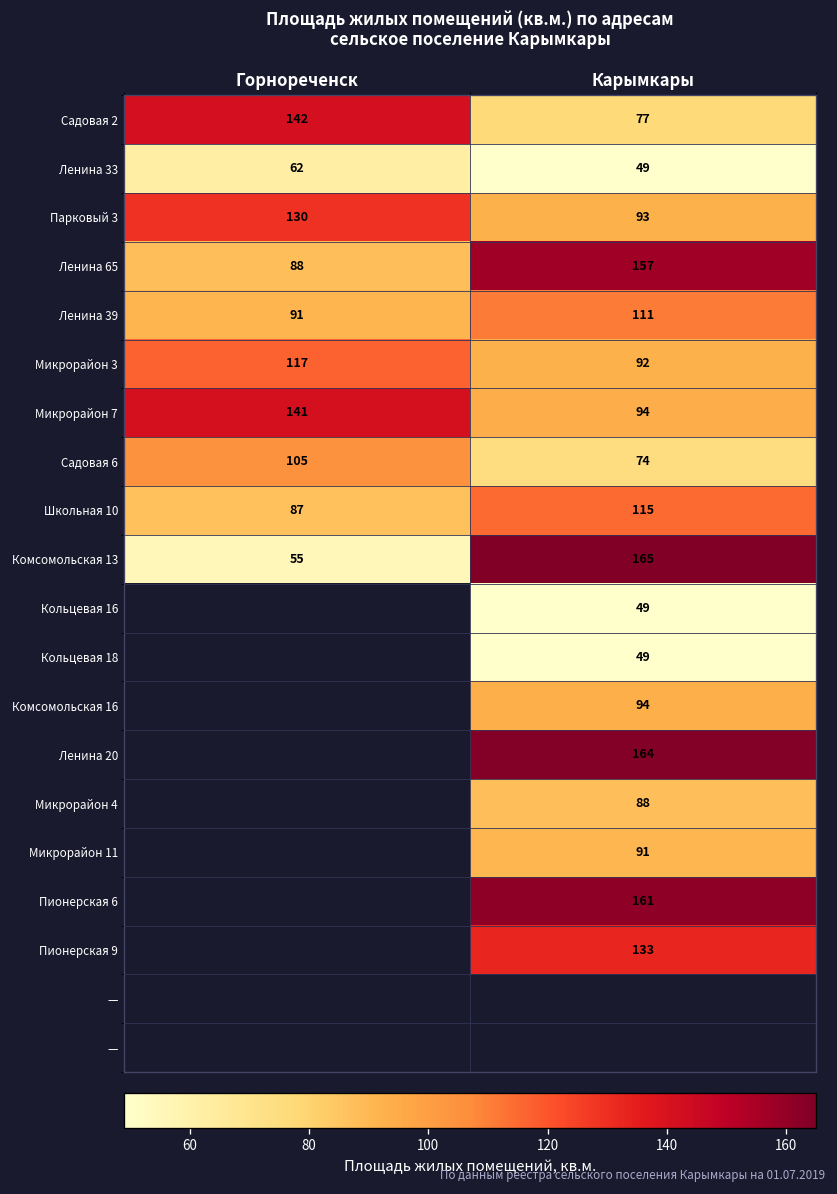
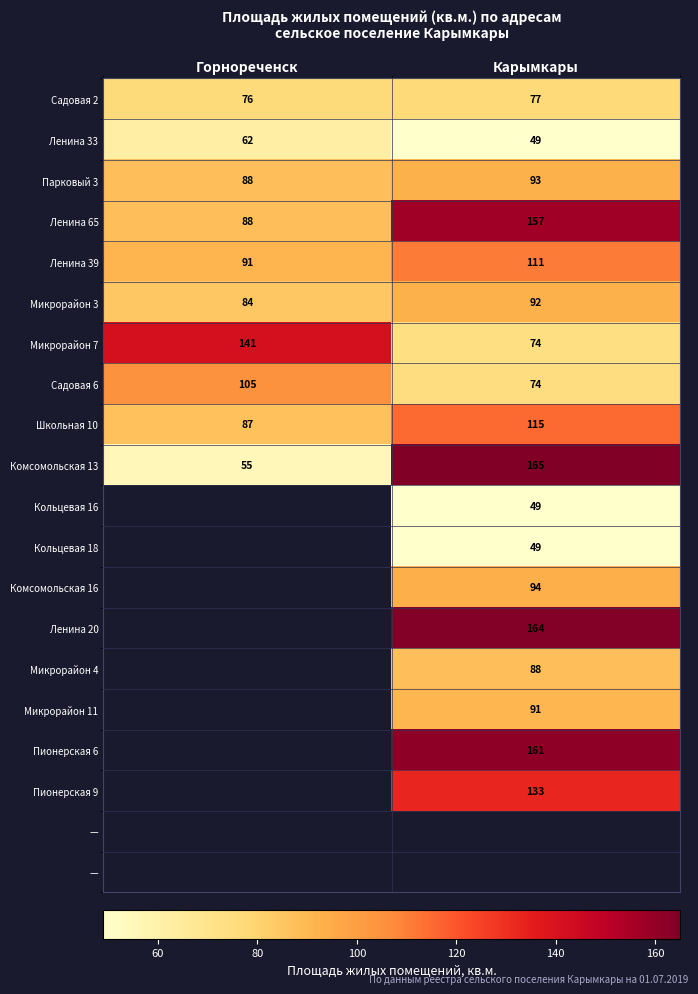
Садовая 2, Горнореченск: 142 -> 76
Парковый 3, Горнореченск: 130 -> 88
Микрорайон 3, Горнореченск: 117 -> 84
Микрорайон 7, Карымкары: 94 -> 74
